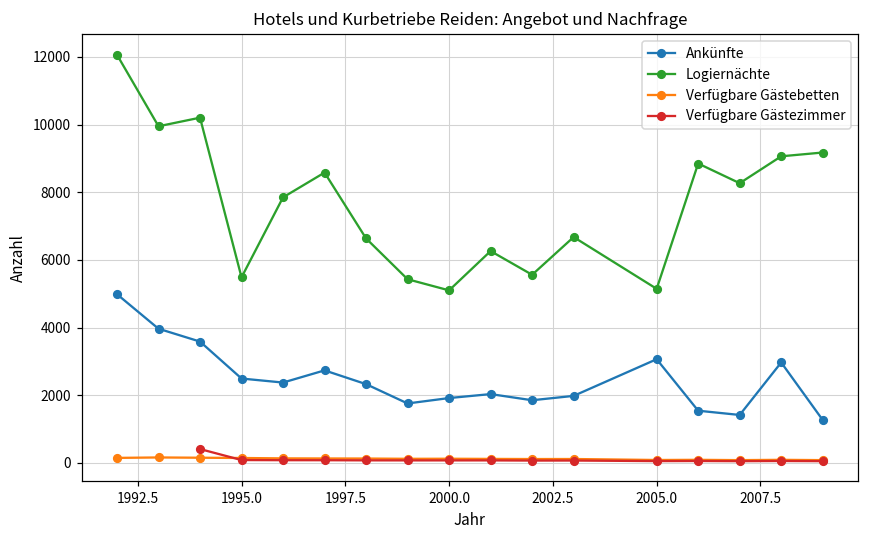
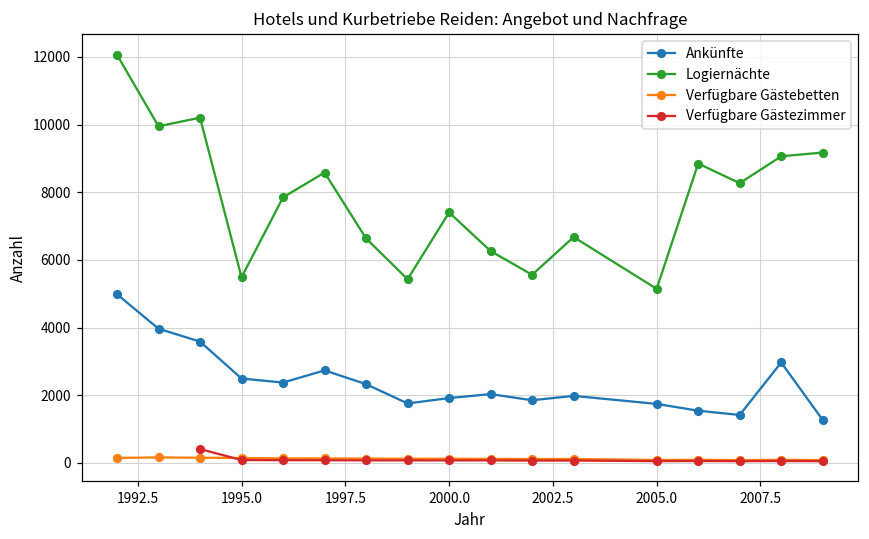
Logiernächte, 2000.0: 5100 -> 7400
Ankünfte, 2005.0: 3100 -> 1700
